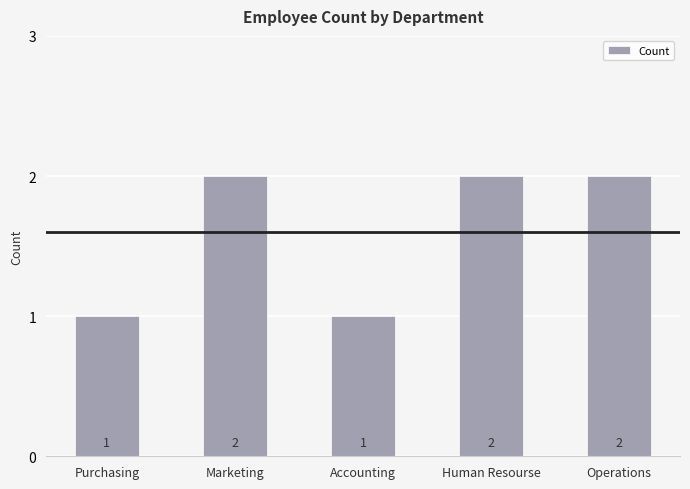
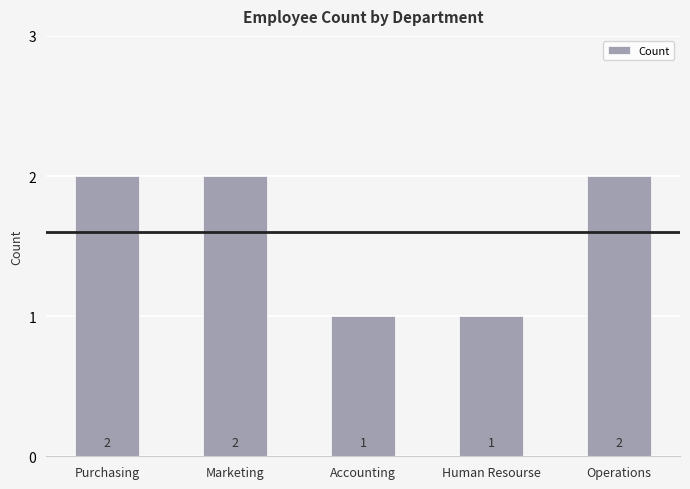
Purchasing: 1 -> 2
Human Resourse: 2 -> 1
